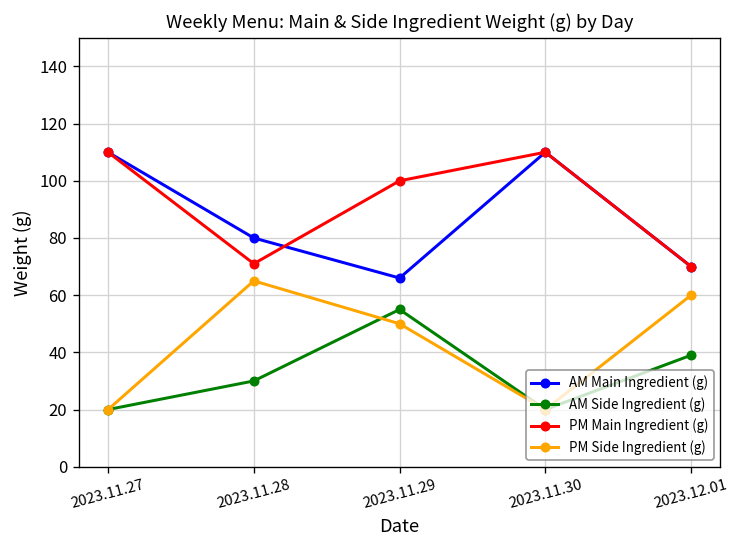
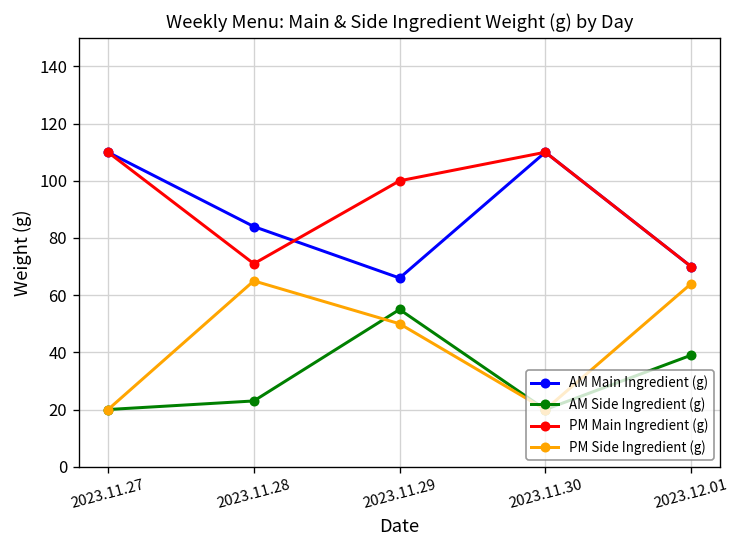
AM Main Ingredient (g), 2023.11.28: 80 -> 84
AM Side Ingredient (g), 2023.11.28: 30 -> 23
PM Side Ingredient (g), 2023.12.01: 60 -> 64
